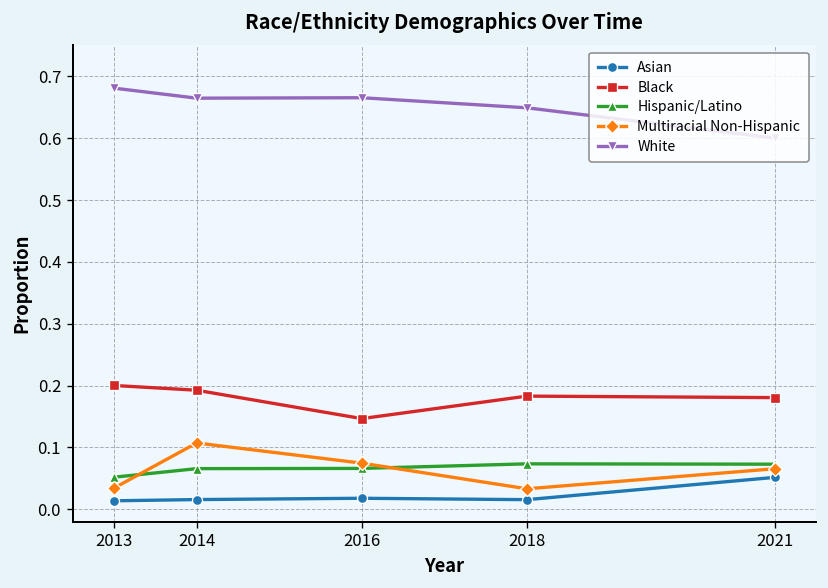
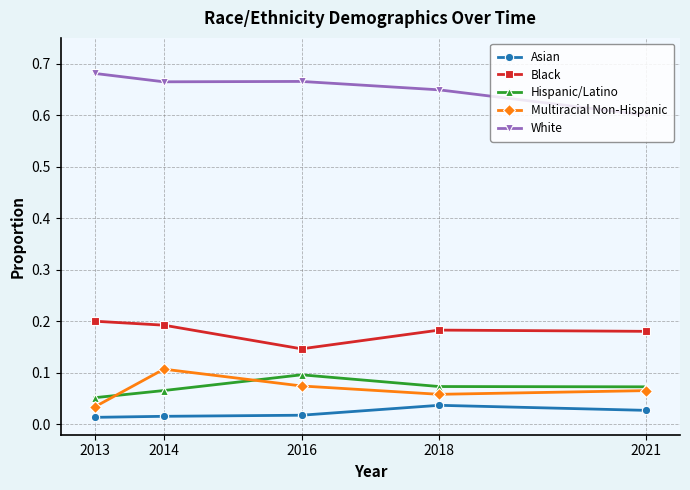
Hispanic/Latino, 2016: 0.07 -> 0.10
Asian, 2018: 0.02 -> 0.04
Multiracial Non-Hispanic, 2018: 0.03 -> 0.06
Asian, 2021: 0.05 -> 0.03
